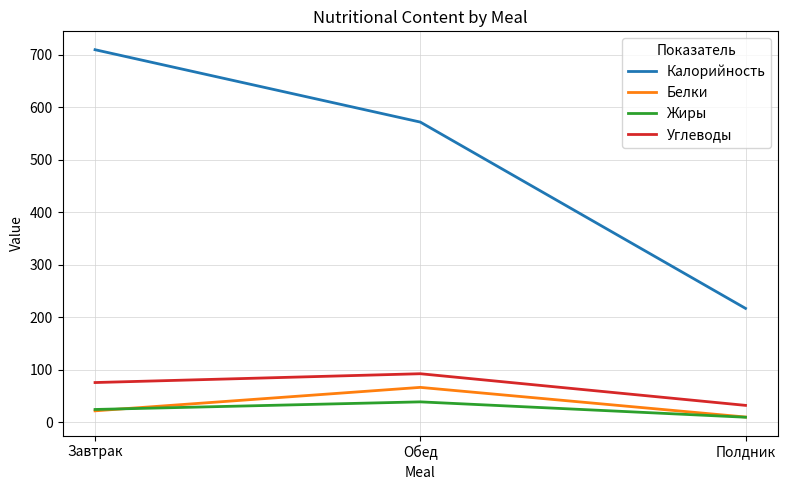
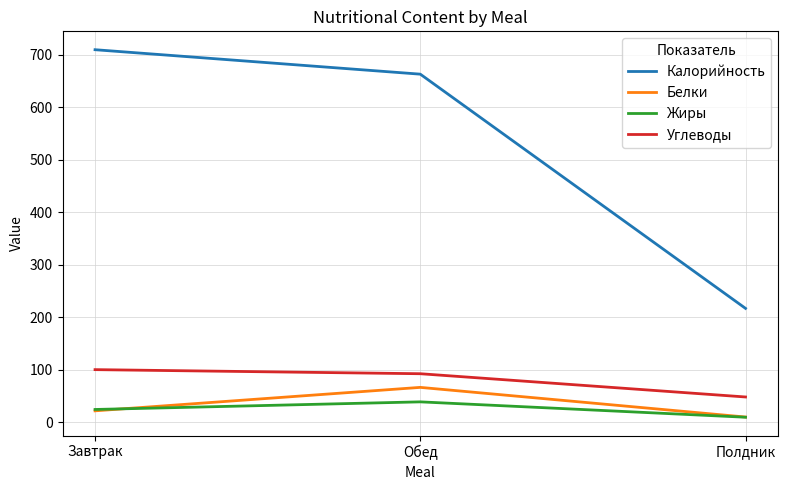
Углеводы, Завтрак: 80 -> 100
Калорийность, Обед: 570 -> 660
Углеводы, Полдник: 30 -> 50
